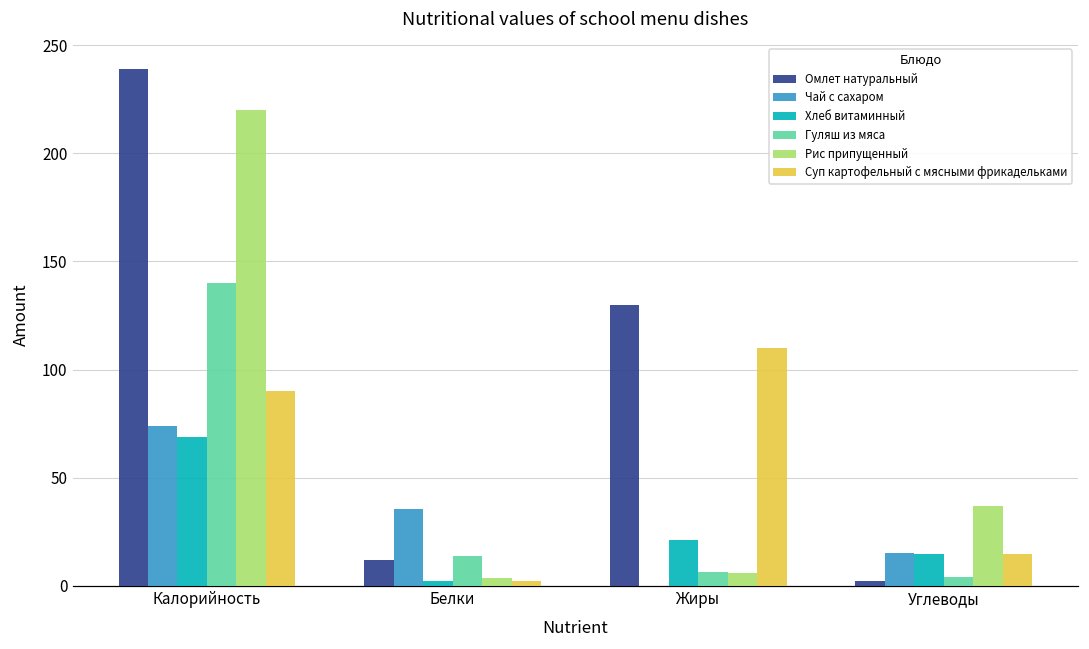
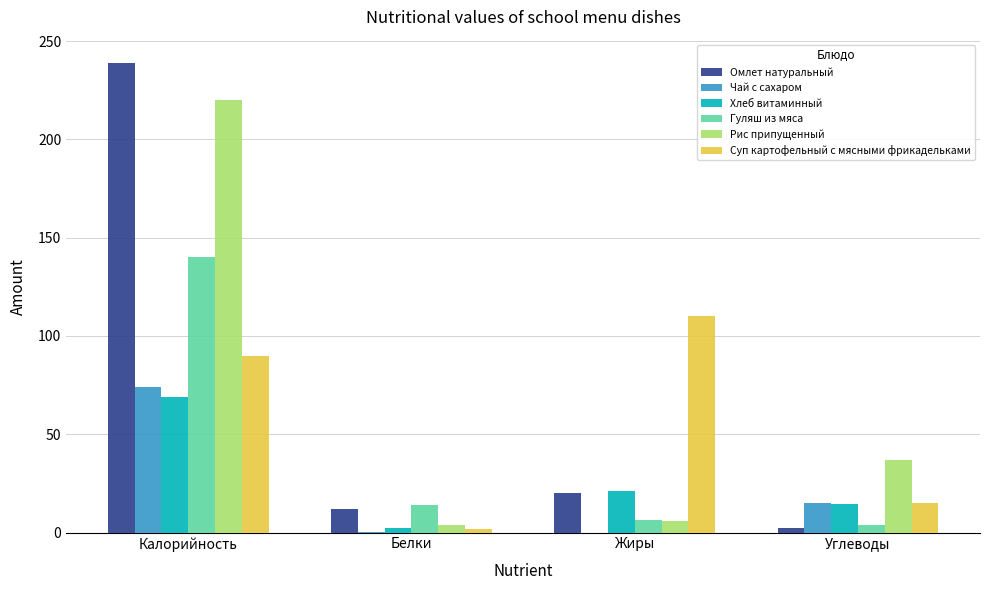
Чай с сахаром, Белки: 35 -> 0
Омлет натуральный, Жиры: 130 -> 20
